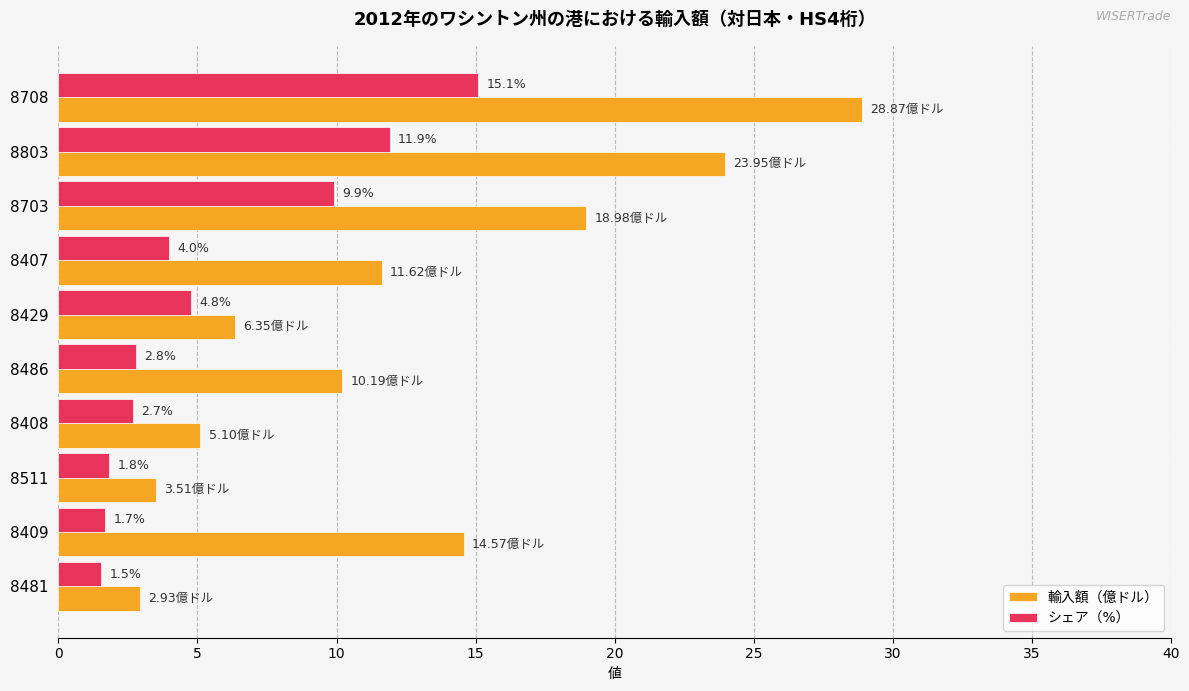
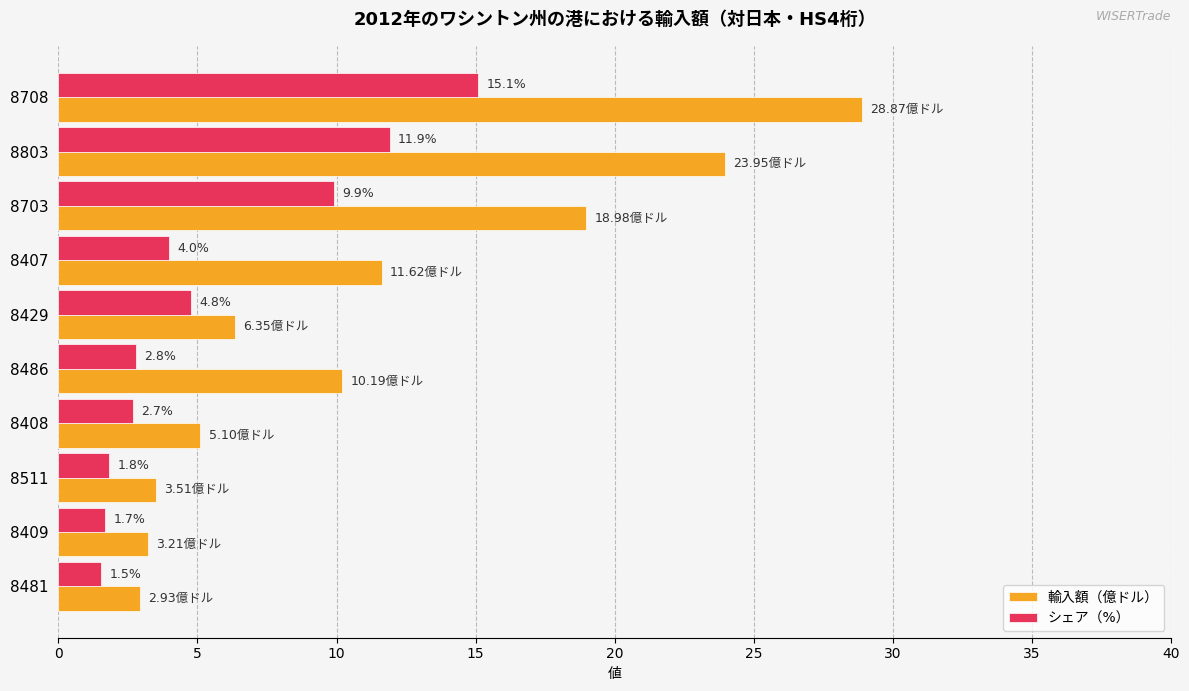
輸入額（億ドル）, 8409: 14.57 -> 3.21
